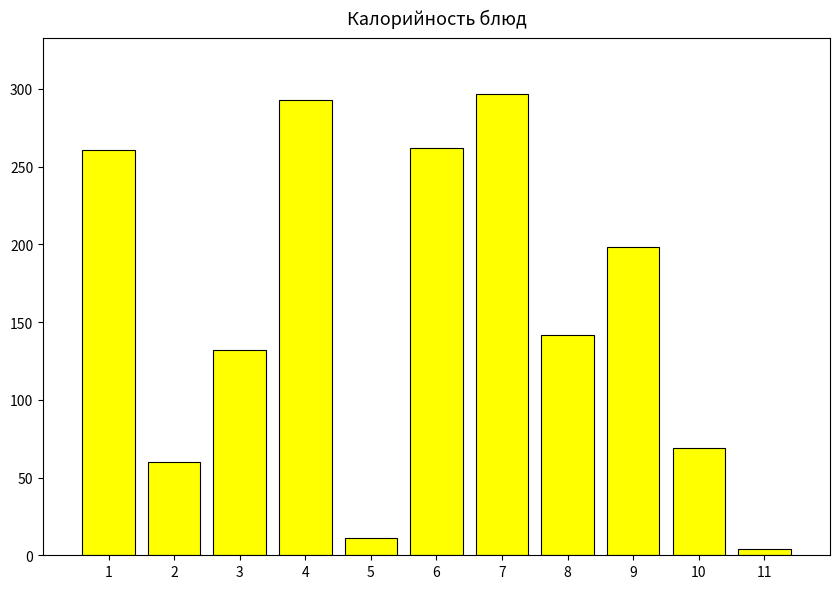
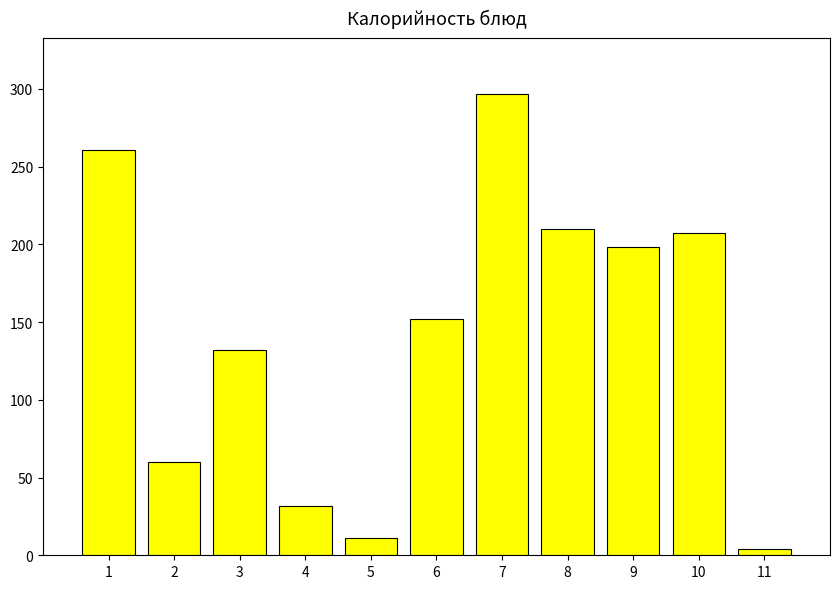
4: 293 -> 32
6: 262 -> 152
8: 142 -> 210
10: 69 -> 207
